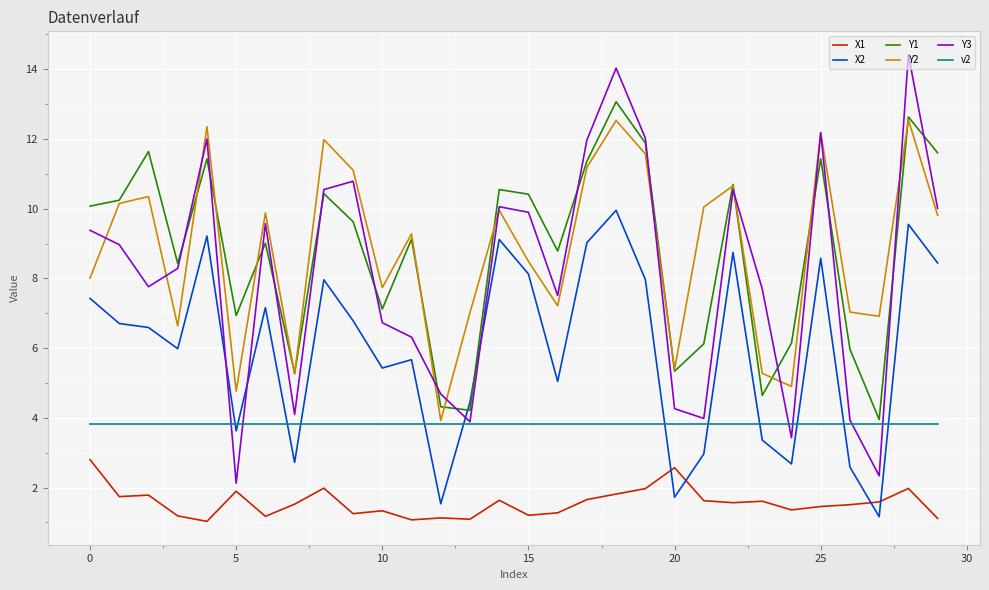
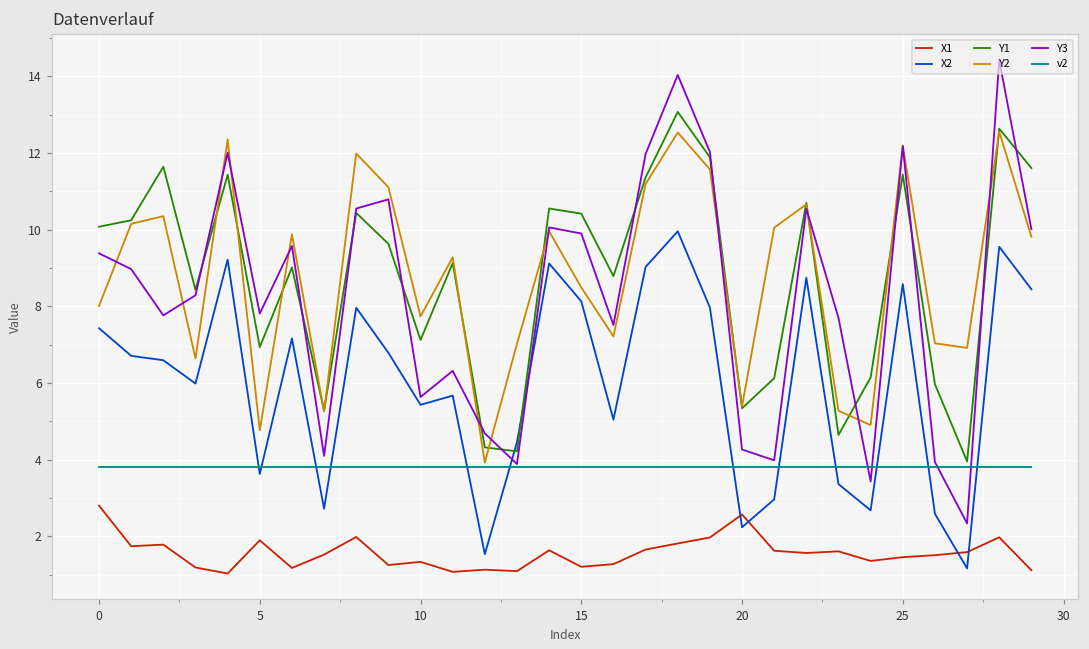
Y3, 5: 2.1 -> 7.8
Y3, 10: 6.7 -> 5.6
X2, 20: 1.7 -> 2.2
